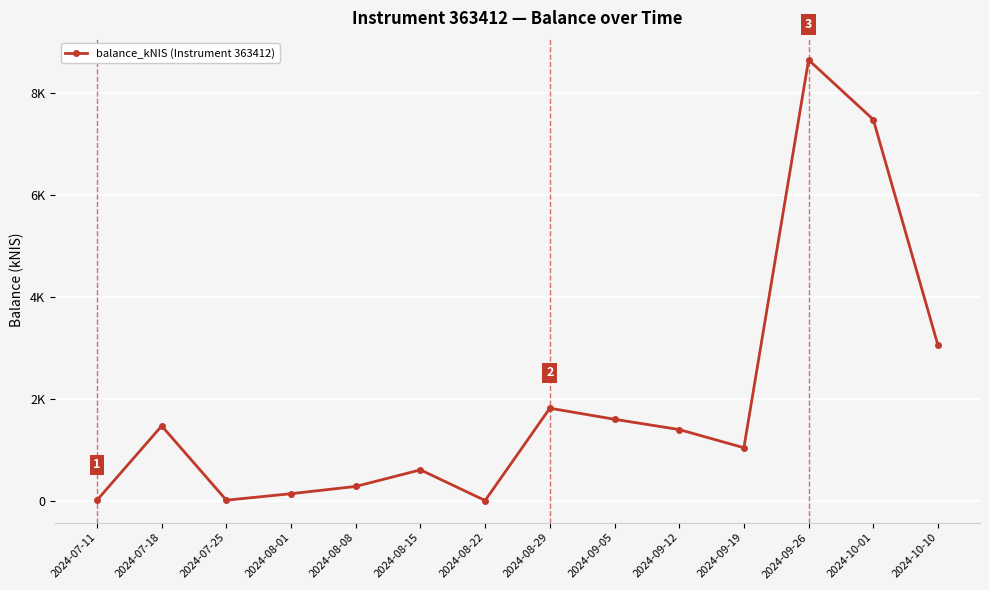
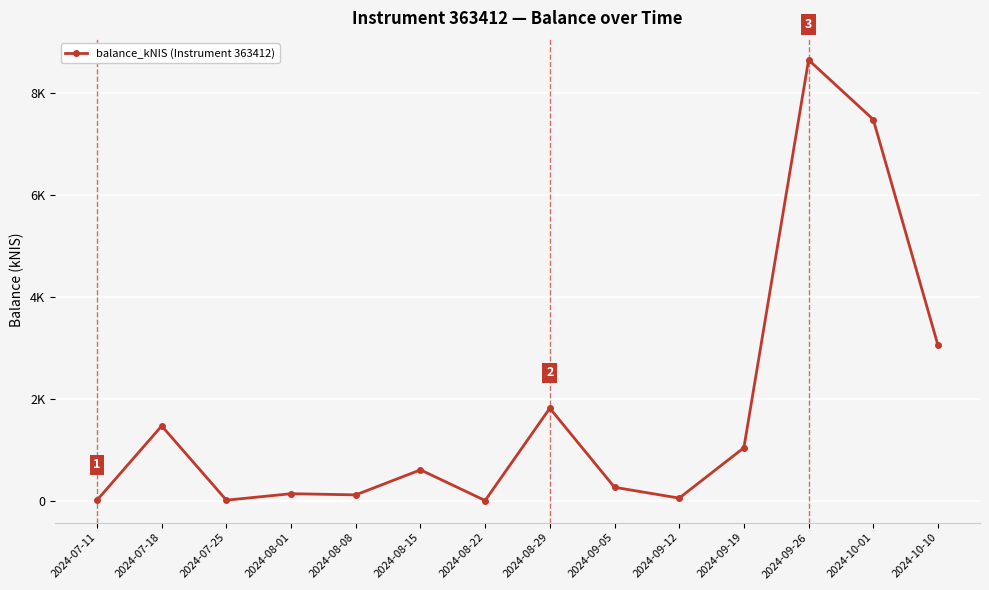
2024-08-08: 300 -> 100
2024-09-05: 1600 -> 300
2024-09-12: 1400 -> 0
